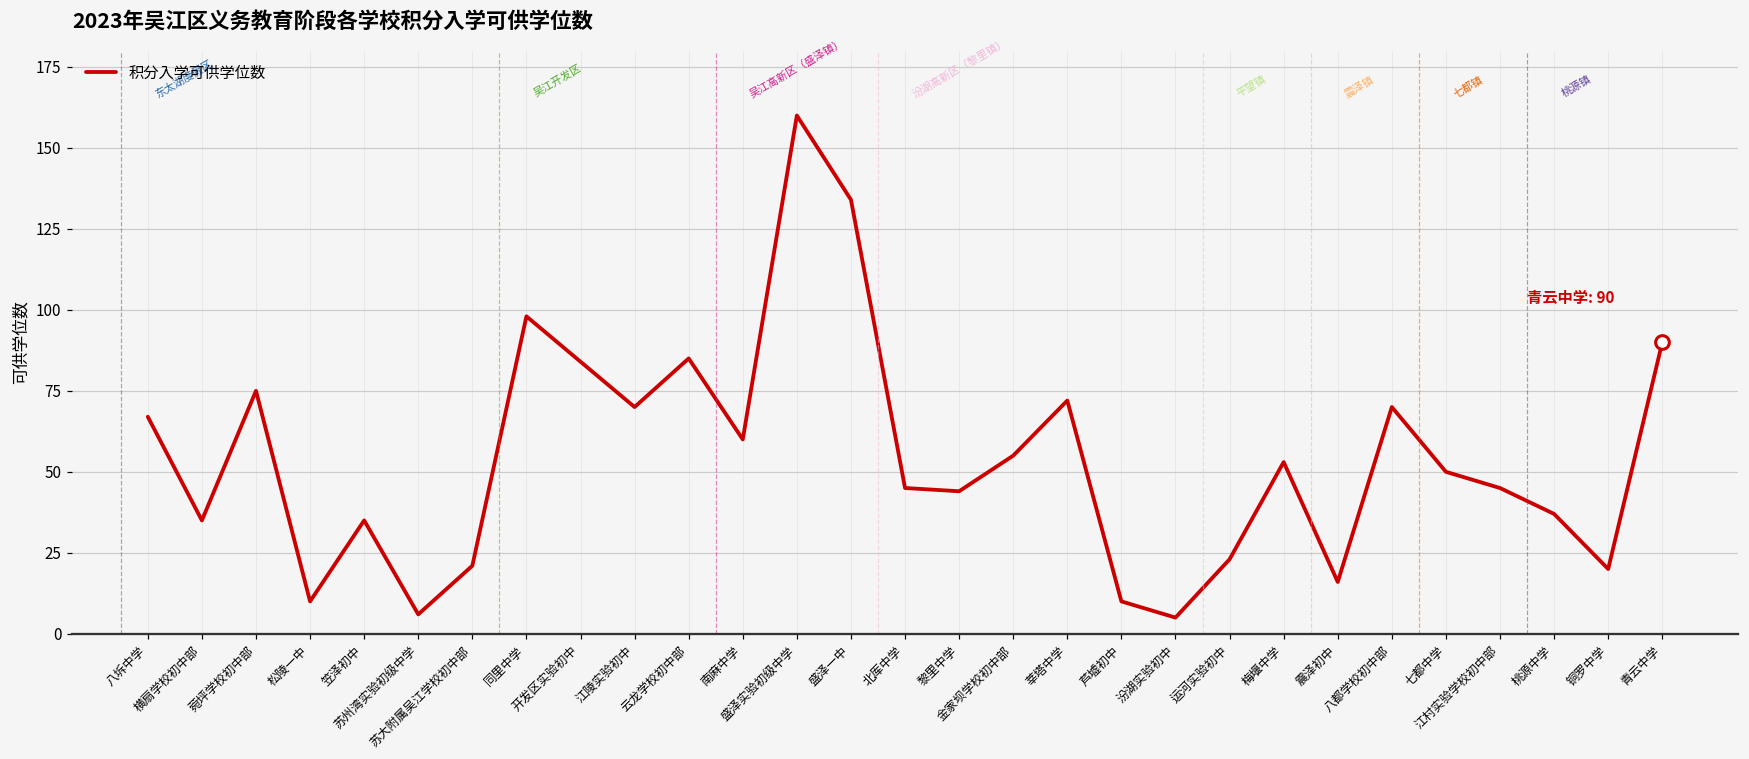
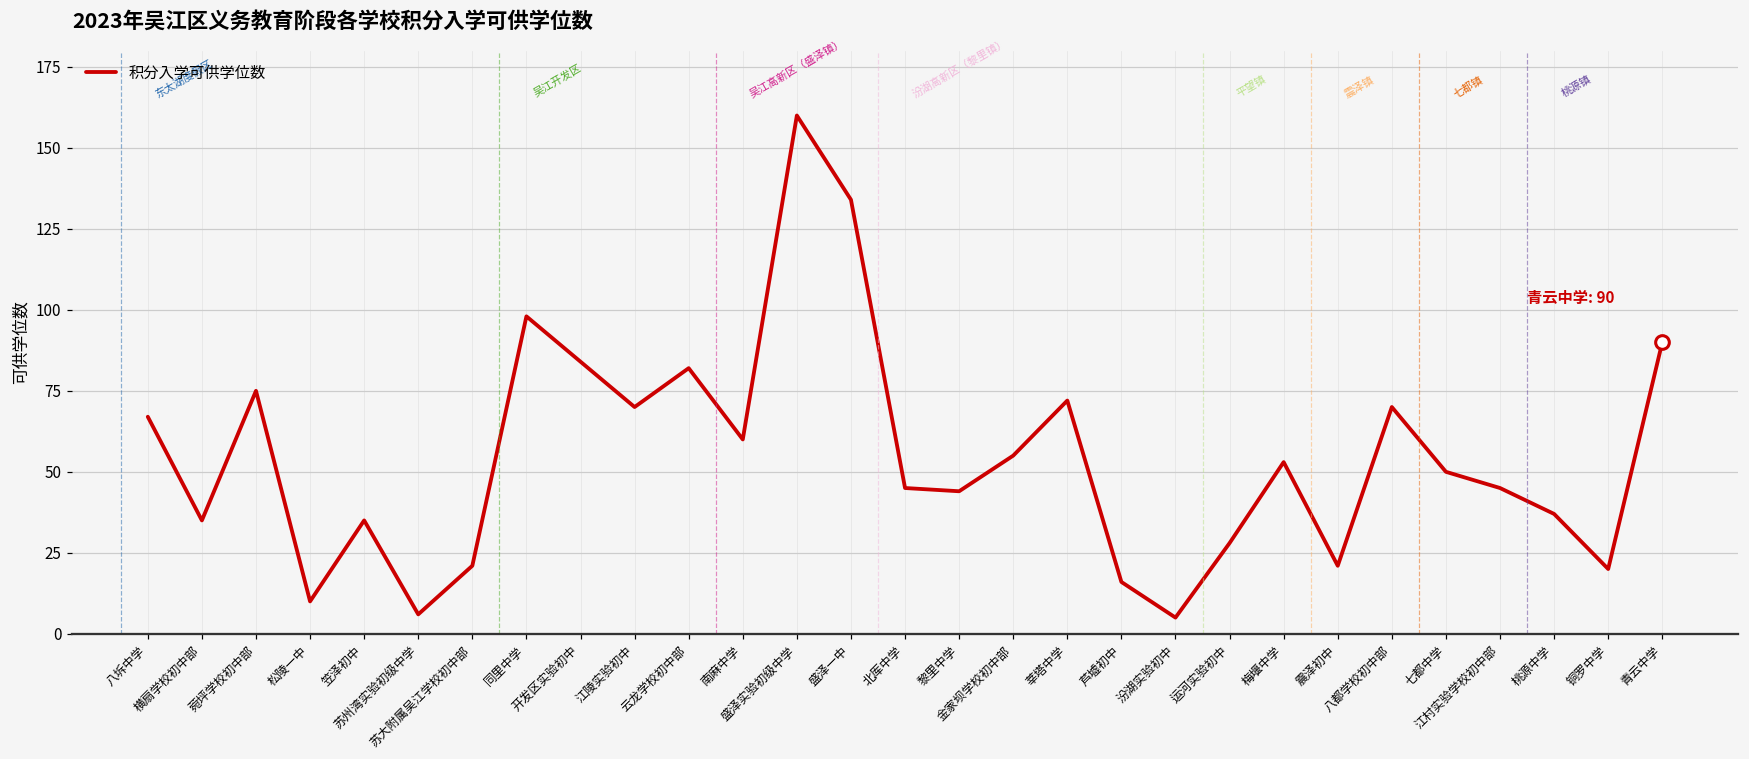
积分入学可供学位数, 云龙学校初中部: 85 -> 82
积分入学可供学位数, 芦墟初中: 10 -> 16
积分入学可供学位数, 运河实验初中: 23 -> 28
积分入学可供学位数, 震泽初中: 16 -> 21
